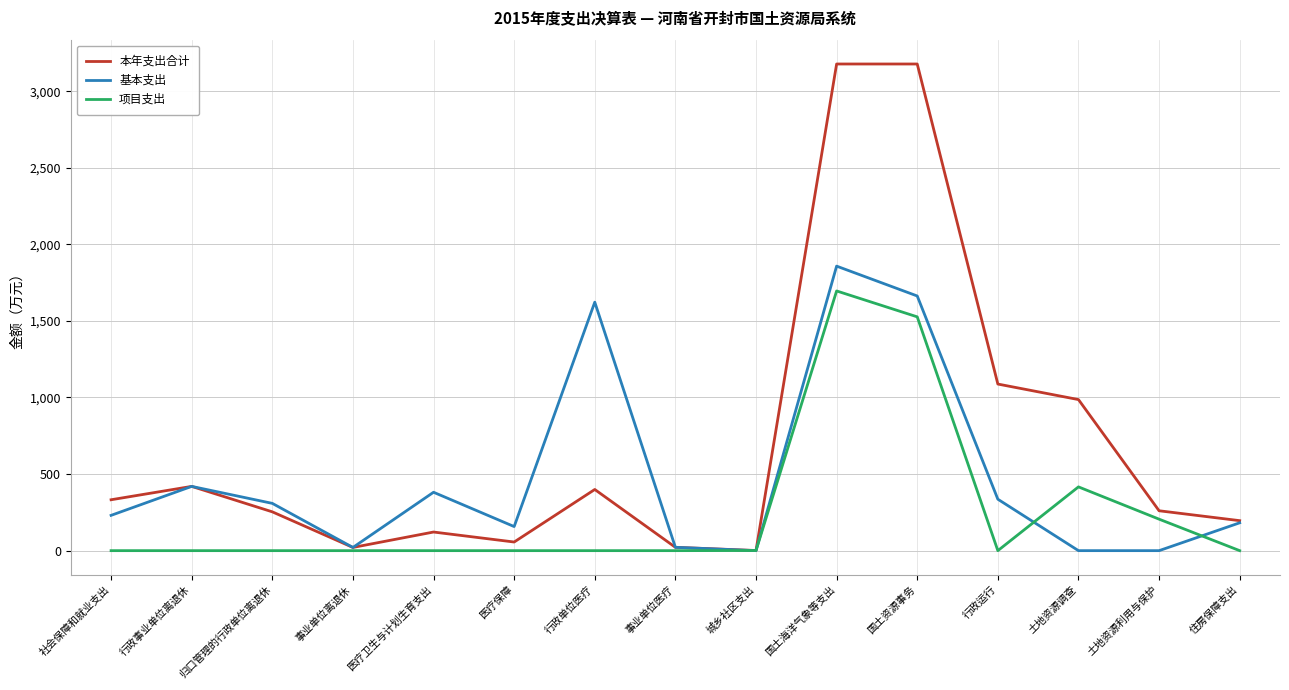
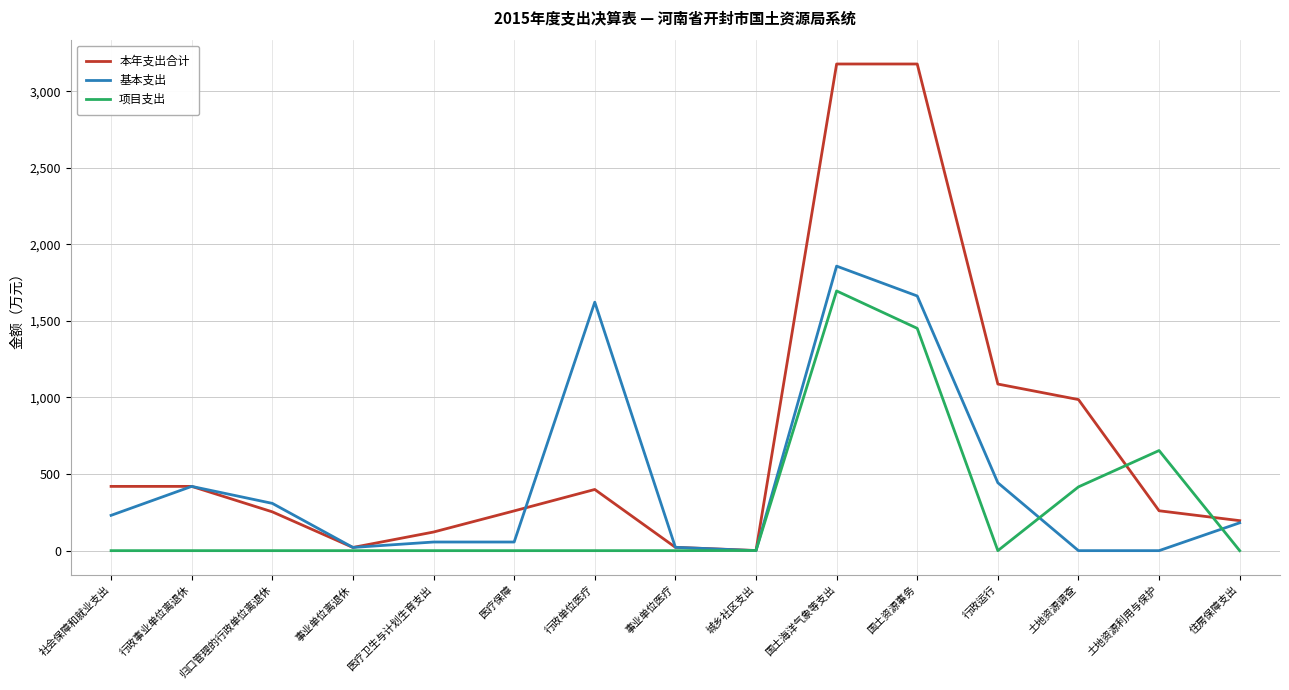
本年支出合计, 社会保障和就业支出: 330 -> 420
基本支出, 医疗卫生与计划生育支出: 380 -> 60
本年支出合计, 医疗保障: 60 -> 260
基本支出, 医疗保障: 160 -> 60
项目支出, 国土资源事务: 1,530 -> 1,450
基本支出, 行政运行: 340 -> 440
项目支出, 土地资源利用与保护: 210 -> 650
